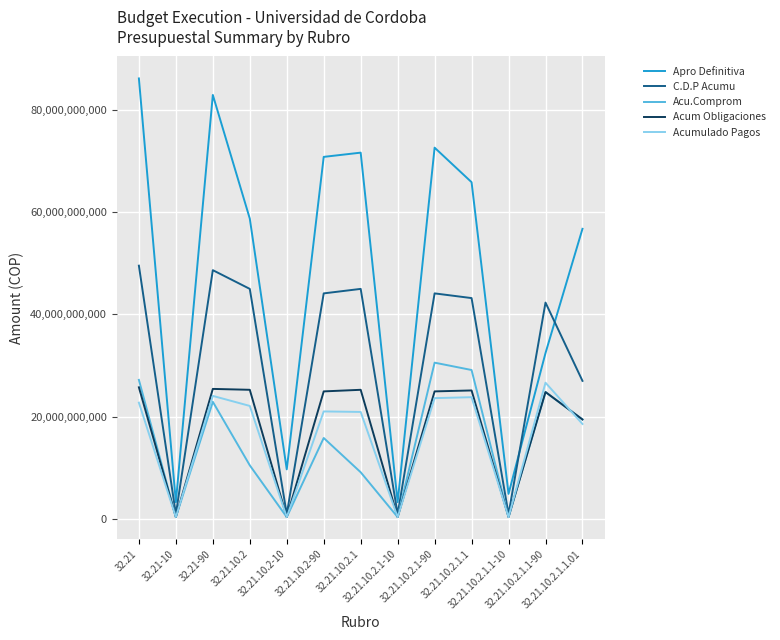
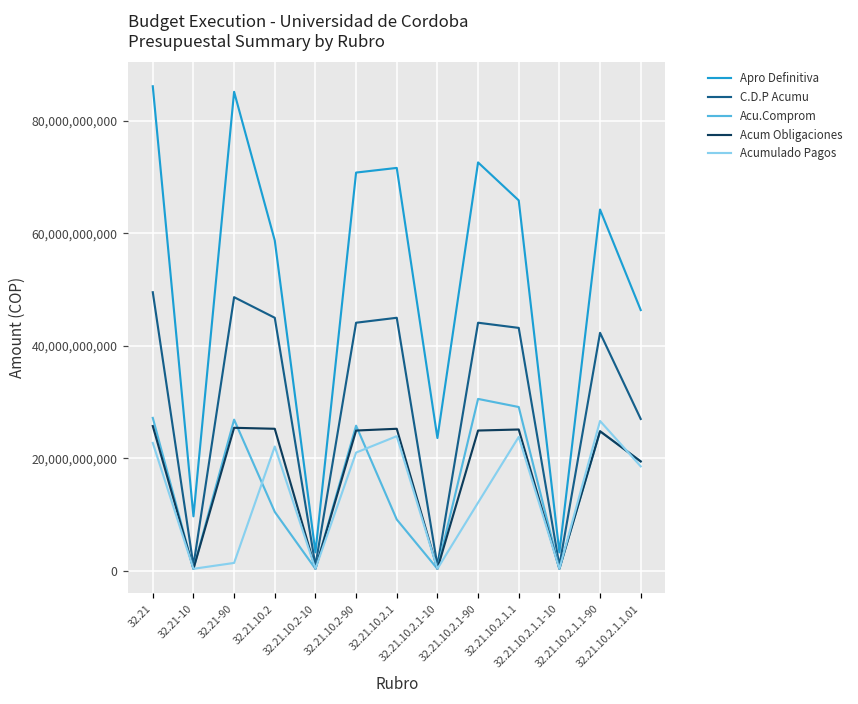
Apro Definitiva, 32.21-10: 3,000,000,000 -> 10,000,000,000
Apro Definitiva, 32.21-90: 83,000,000,000 -> 85,000,000,000
Acu.Comprom, 32.21-90: 23,000,000,000 -> 27,000,000,000
Acumulado Pagos, 32.21-90: 24,000,000,000 -> 1,000,000,000
Apro Definitiva, 32.21.10.2-10: 10,000,000,000 -> 3,000,000,000
Acu.Comprom, 32.21.10.2-90: 16,000,000,000 -> 26,000,000,000
Acumulado Pagos, 32.21.10.2.1: 21,000,000,000 -> 24,000,000,000
Apro Definitiva, 32.21.10.2.1-10: 3,000,000,000 -> 24,000,000,000
Acumulado Pagos, 32.21.10.2.1-90: 24,000,000,000 -> 12,000,000,000
Apro Definitiva, 32.21.10.2.1.1-10: 5,000,000,000 -> 3,000,000,000
Apro Definitiva, 32.21.10.2.1.1-90: 32,000,000,000 -> 64,000,000,000
Apro Definitiva, 32.21.10.2.1.1.01: 57,000,000,000 -> 46,000,000,000
